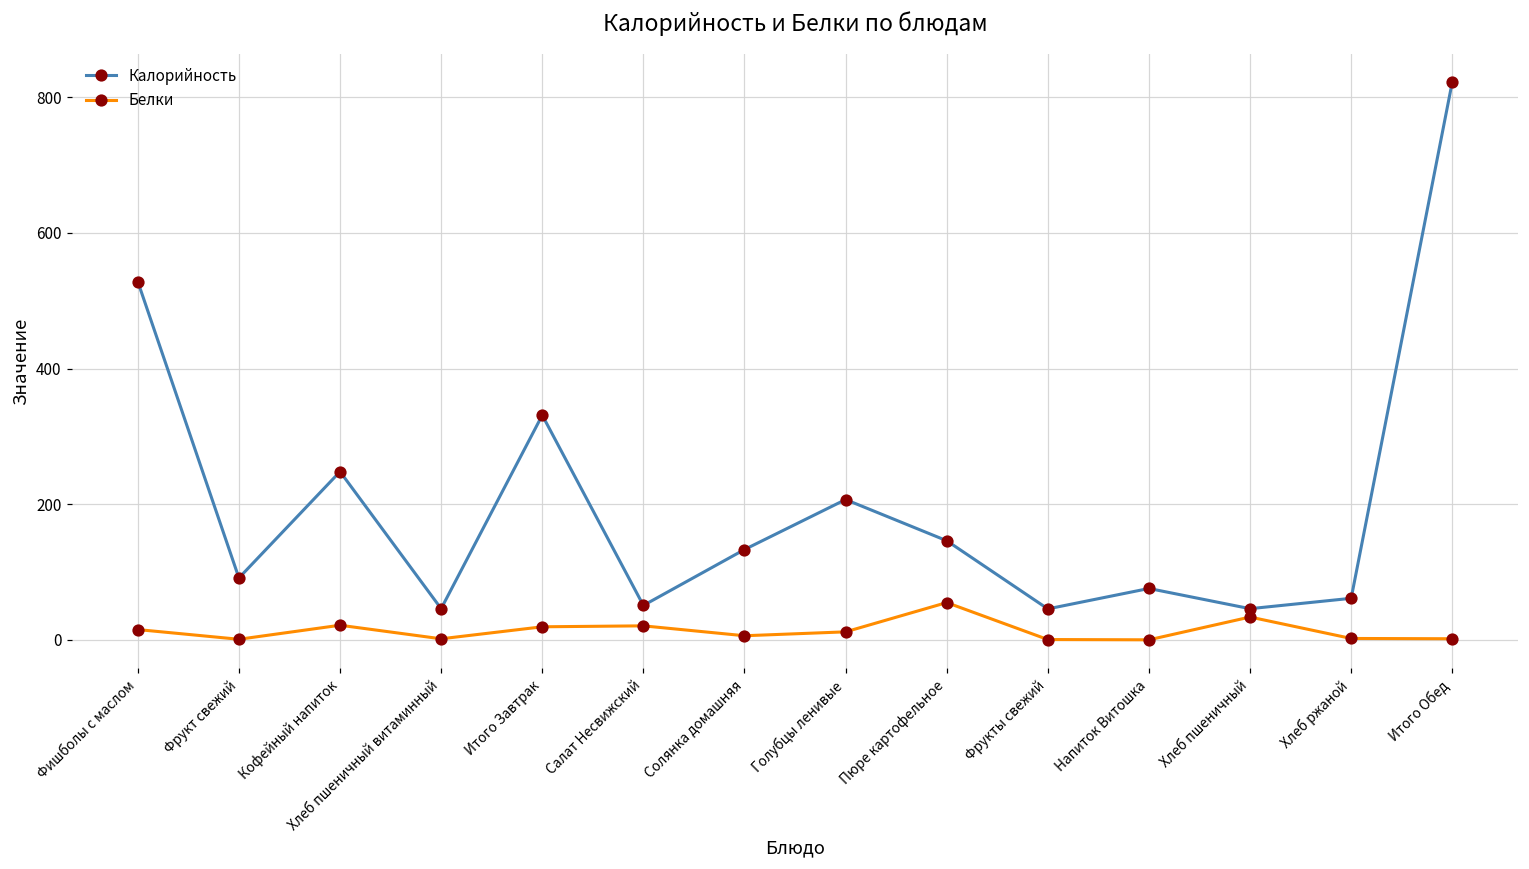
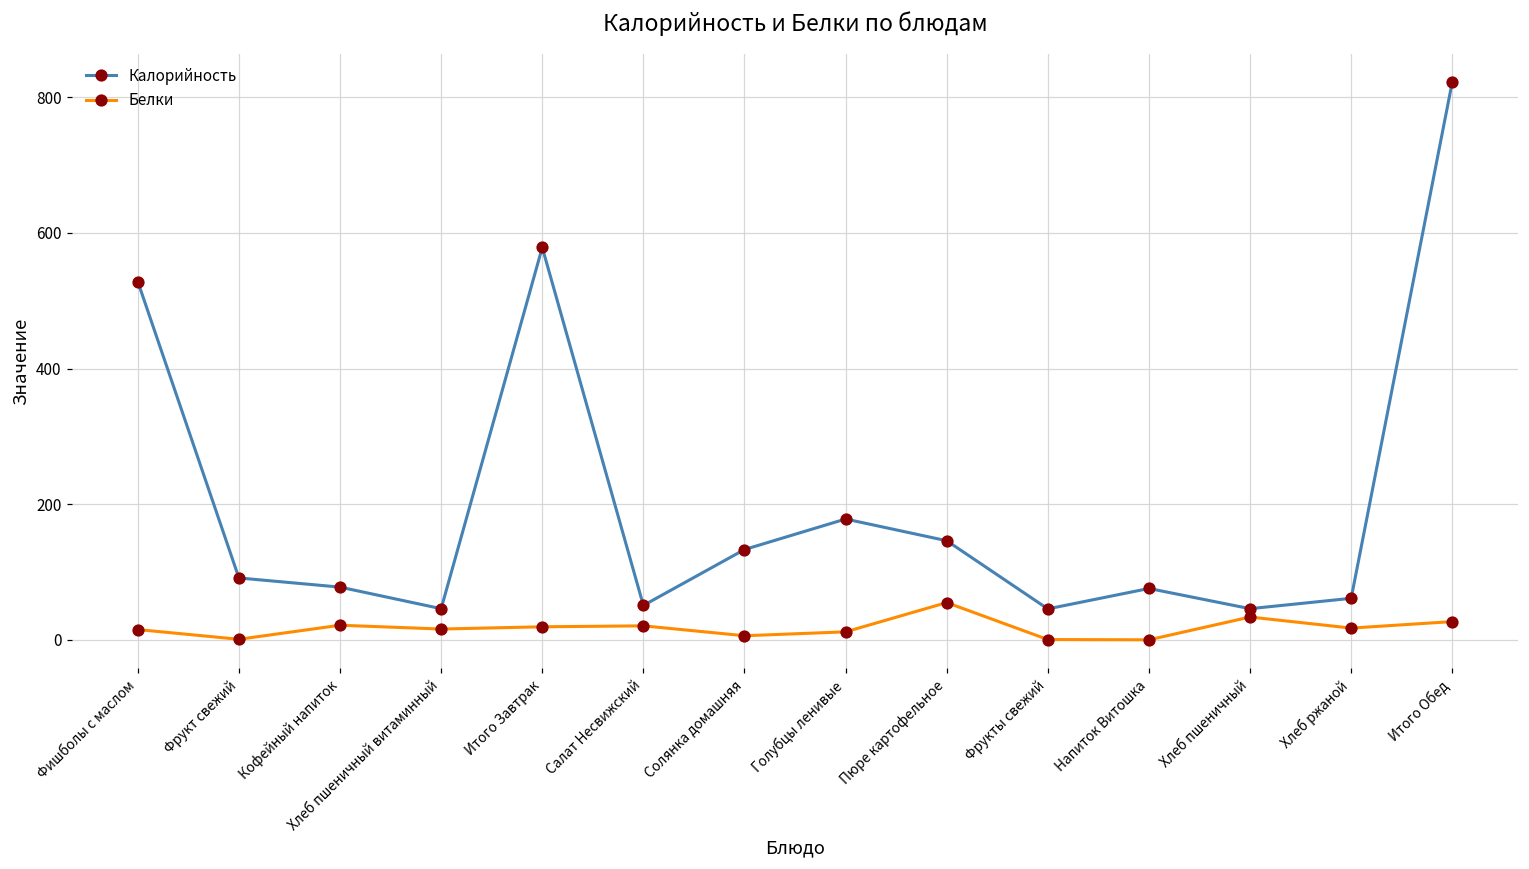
Калорийность, Кофейный напиток: 250 -> 80
Белки, Хлеб пшеничный витаминный: 0 -> 20
Калорийность, Итого Завтрак: 330 -> 580
Калорийность, Голубцы ленивые: 210 -> 180
Белки, Хлеб ржаной: 0 -> 20
Белки, Итого Обед: 0 -> 30
